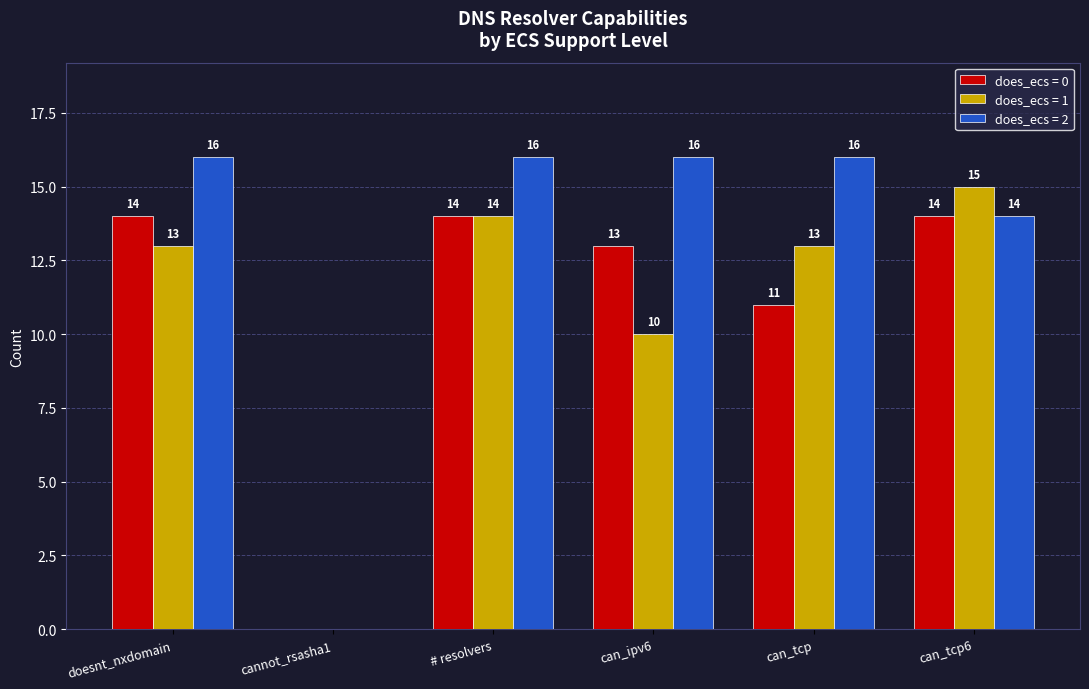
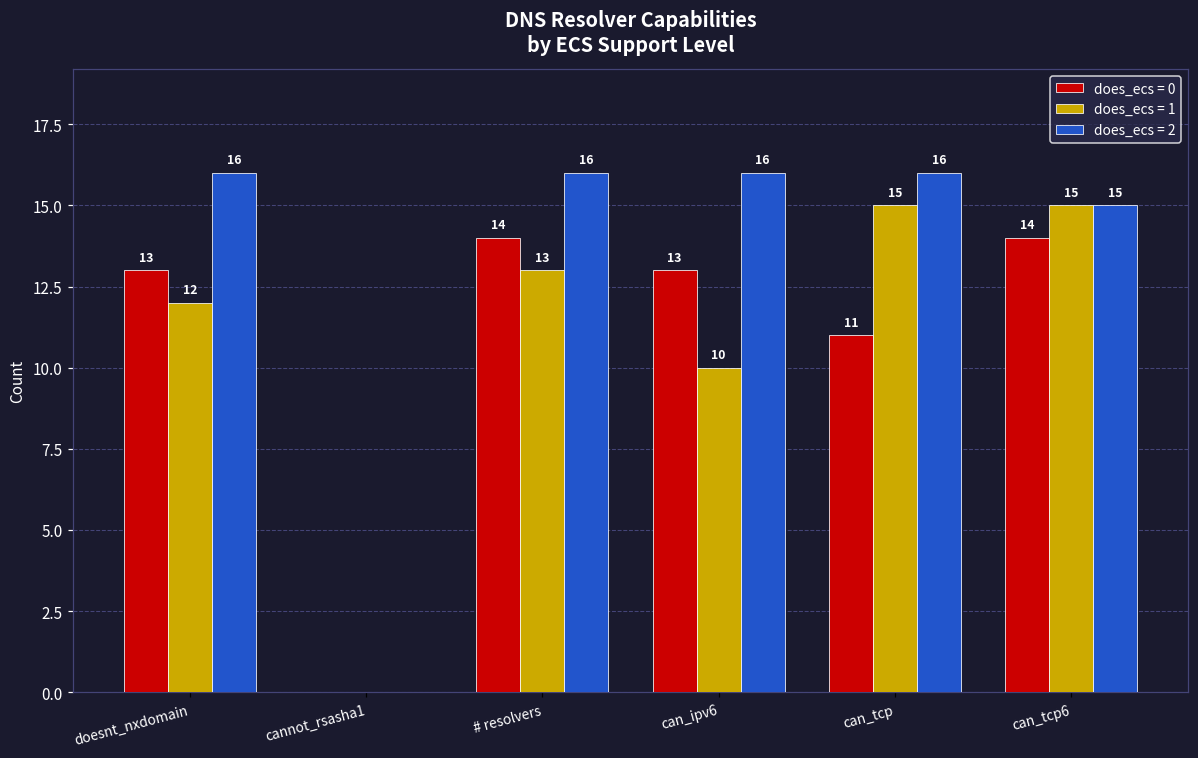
does_ecs = 0, doesnt_nxdomain: 14 -> 13
does_ecs = 1, doesnt_nxdomain: 13 -> 12
does_ecs = 1, # resolvers: 14 -> 13
does_ecs = 1, can_tcp: 13 -> 15
does_ecs = 2, can_tcp6: 14 -> 15
